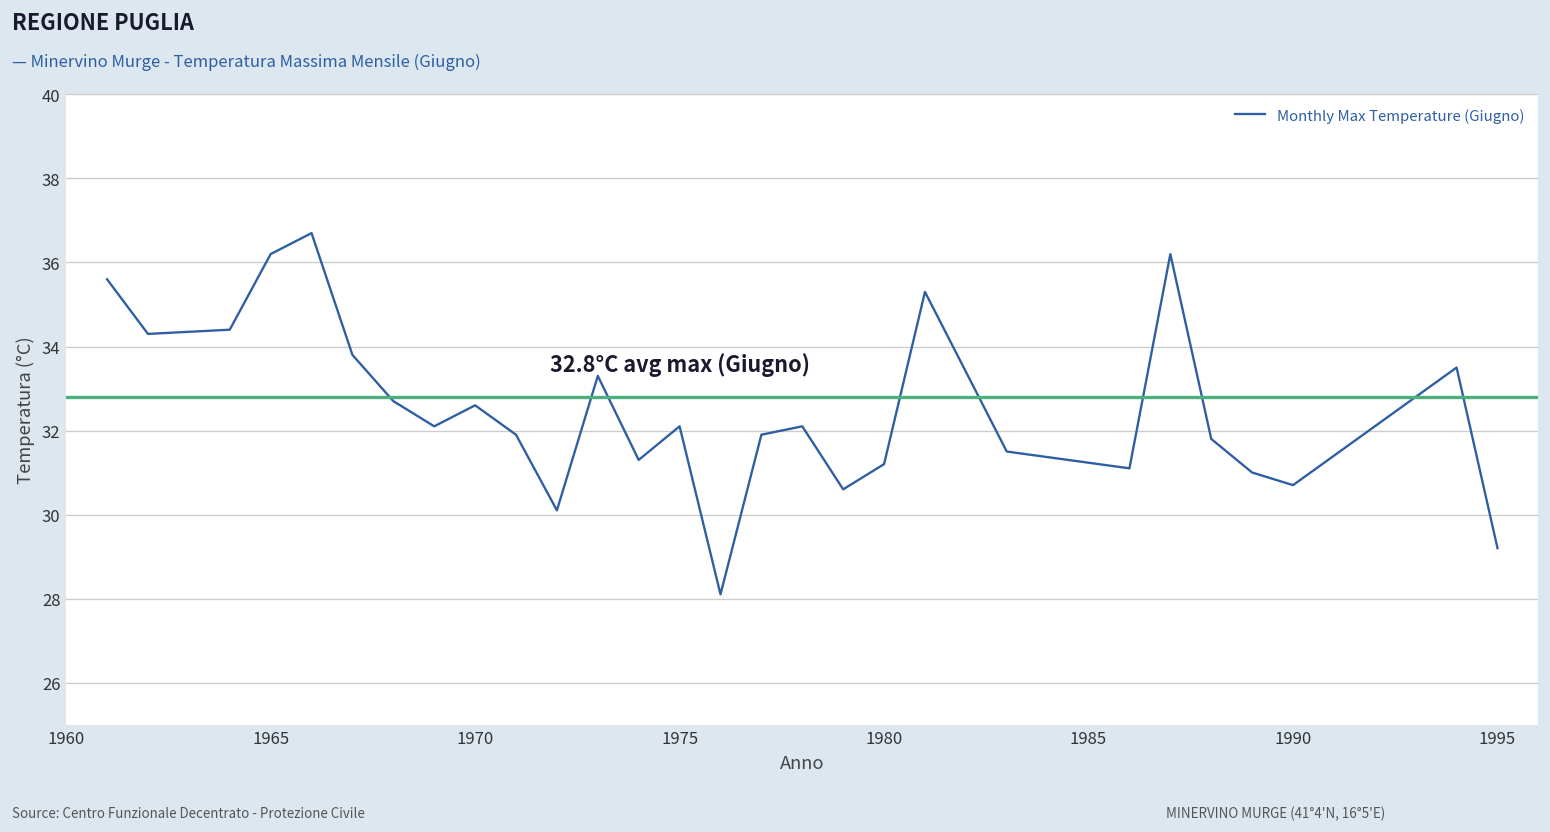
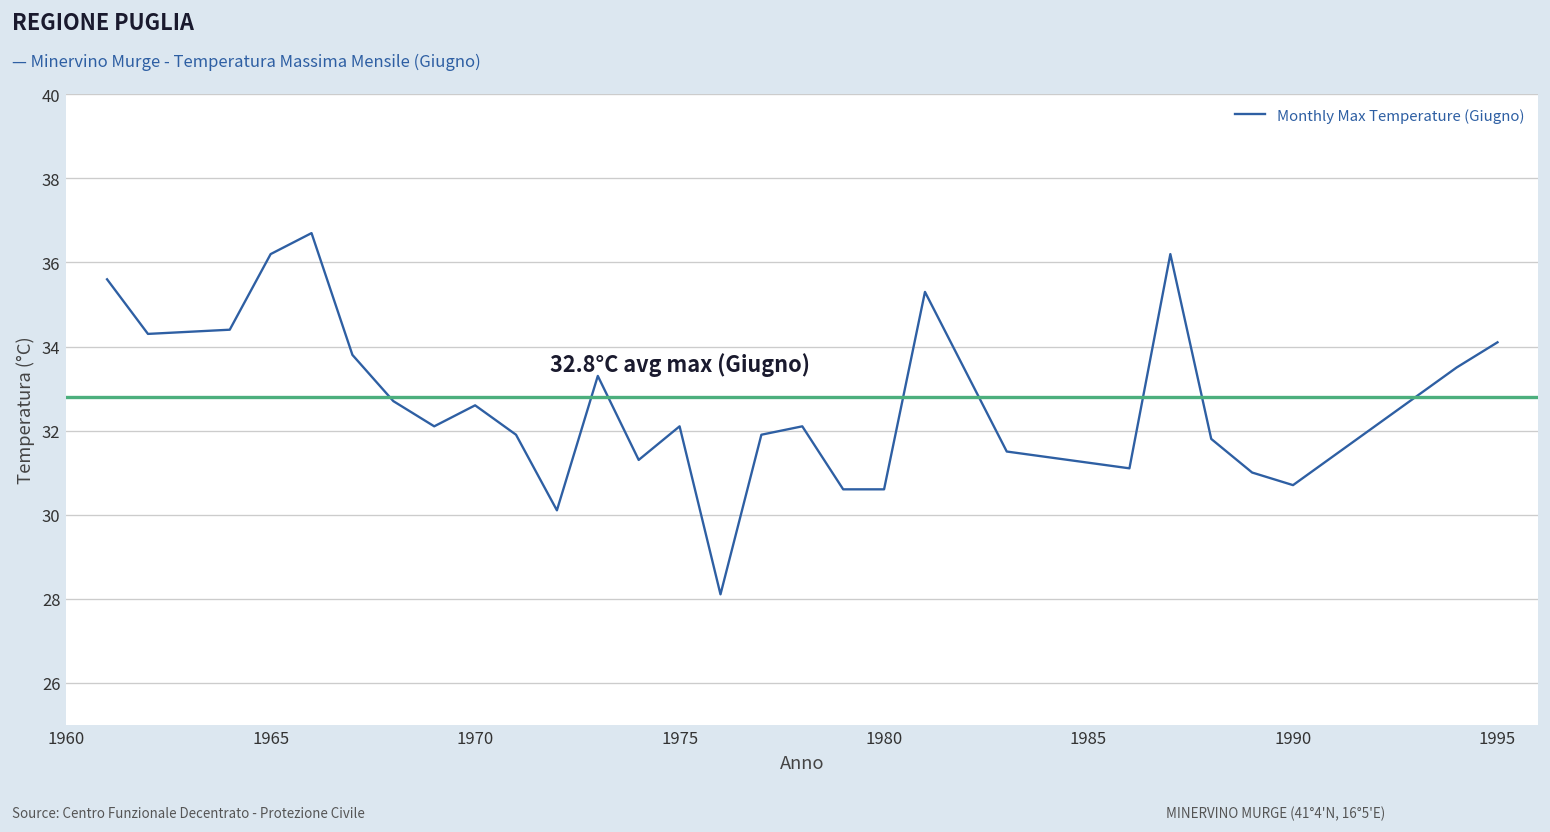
1980: 31.2 -> 30.6
1995: 29.2 -> 34.1
